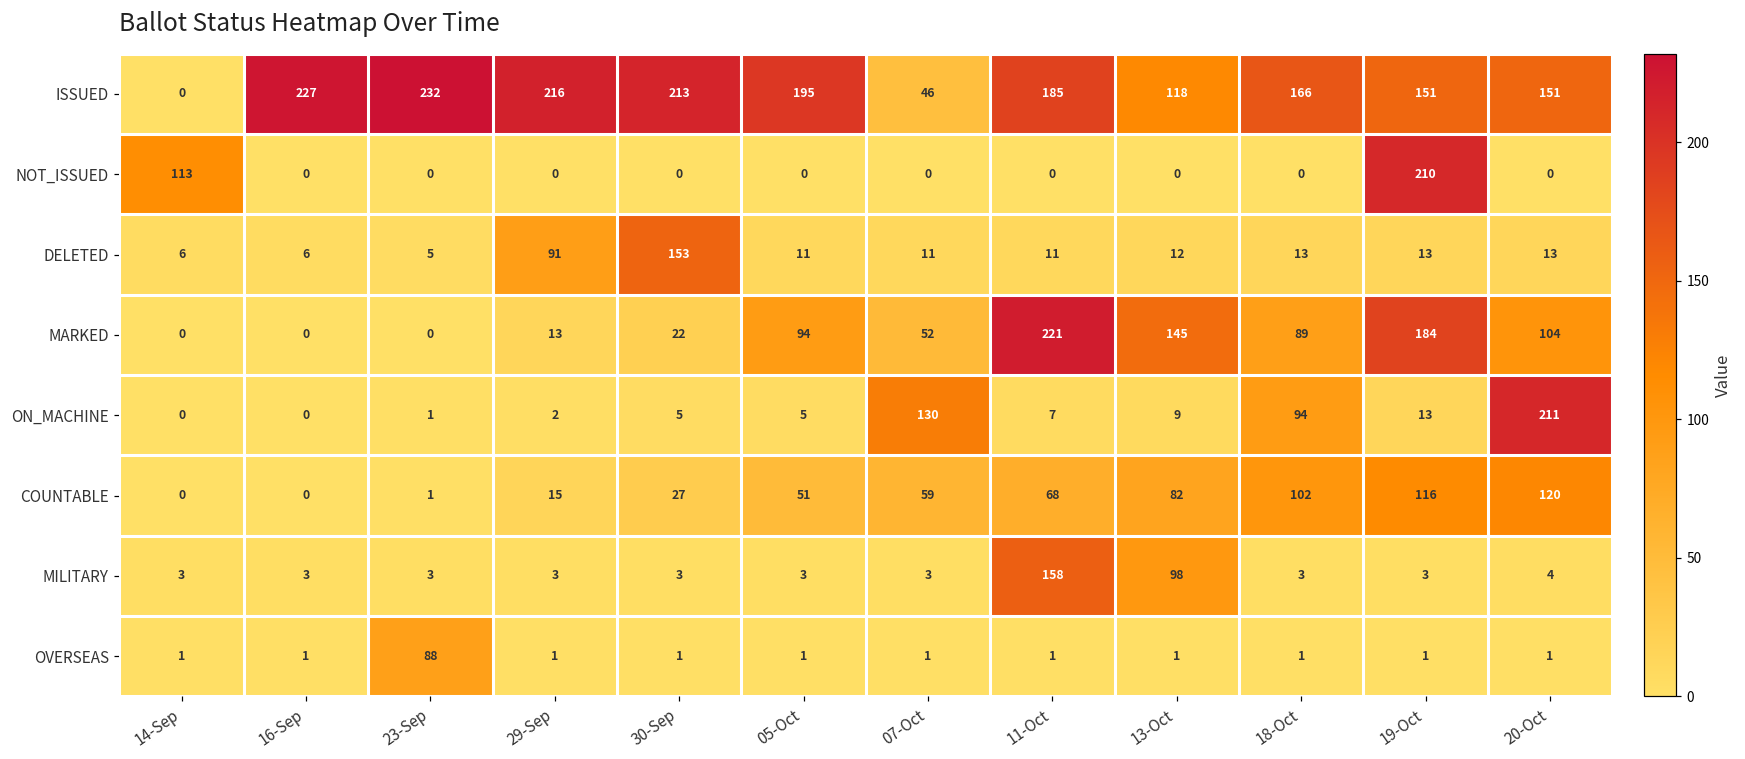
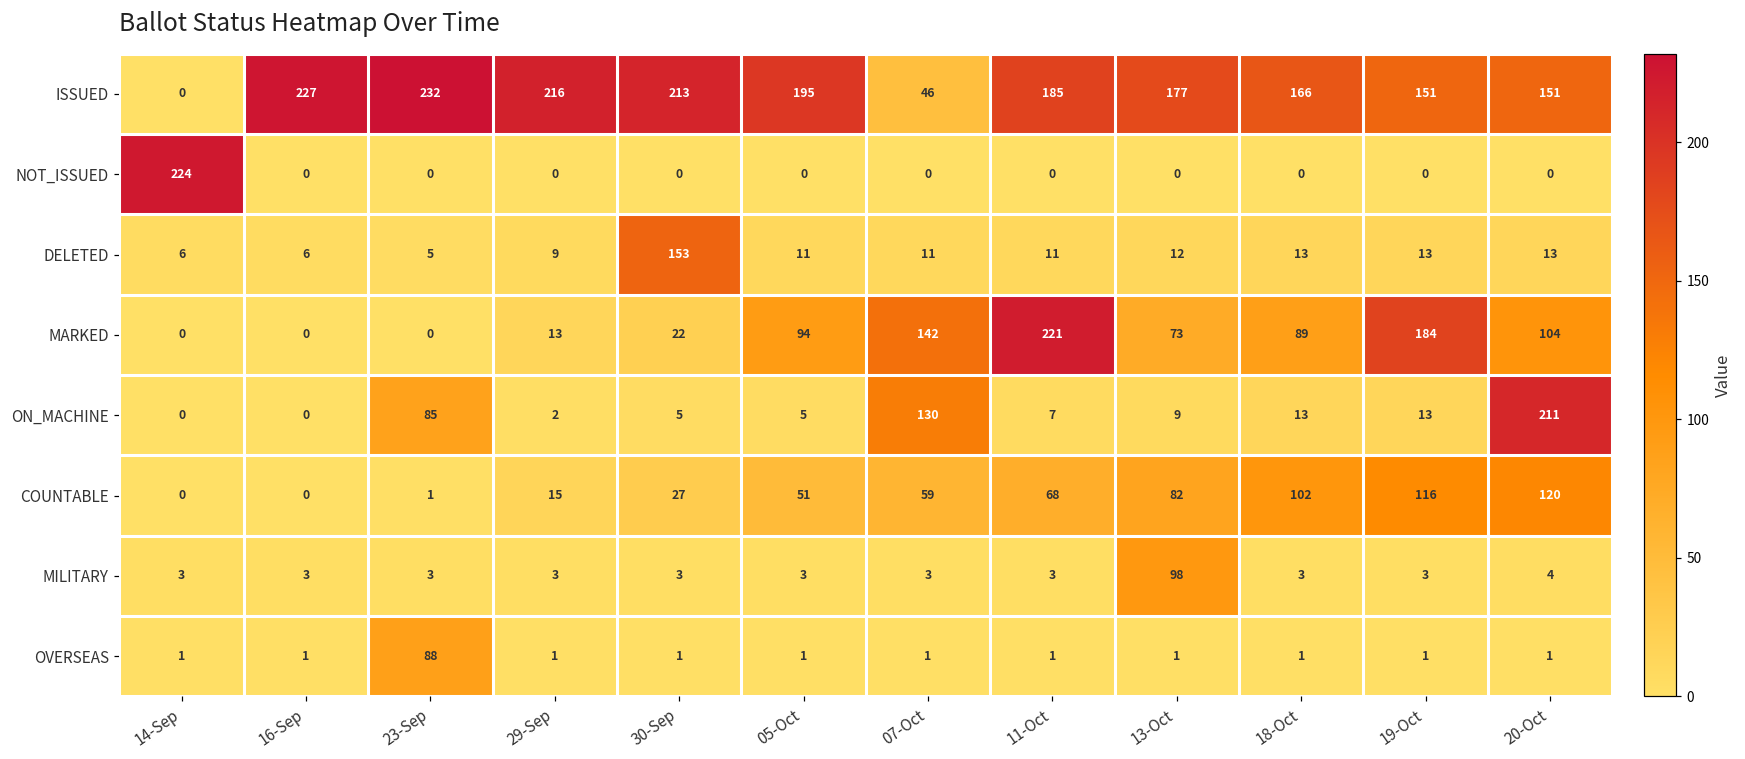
ISSUED, 13-Oct: 118 -> 177
NOT_ISSUED, 14-Sep: 113 -> 224
NOT_ISSUED, 19-Oct: 210 -> 0
DELETED, 29-Sep: 91 -> 9
MARKED, 07-Oct: 52 -> 142
MARKED, 13-Oct: 145 -> 73
ON_MACHINE, 23-Sep: 1 -> 85
ON_MACHINE, 18-Oct: 94 -> 13
MILITARY, 11-Oct: 158 -> 3
